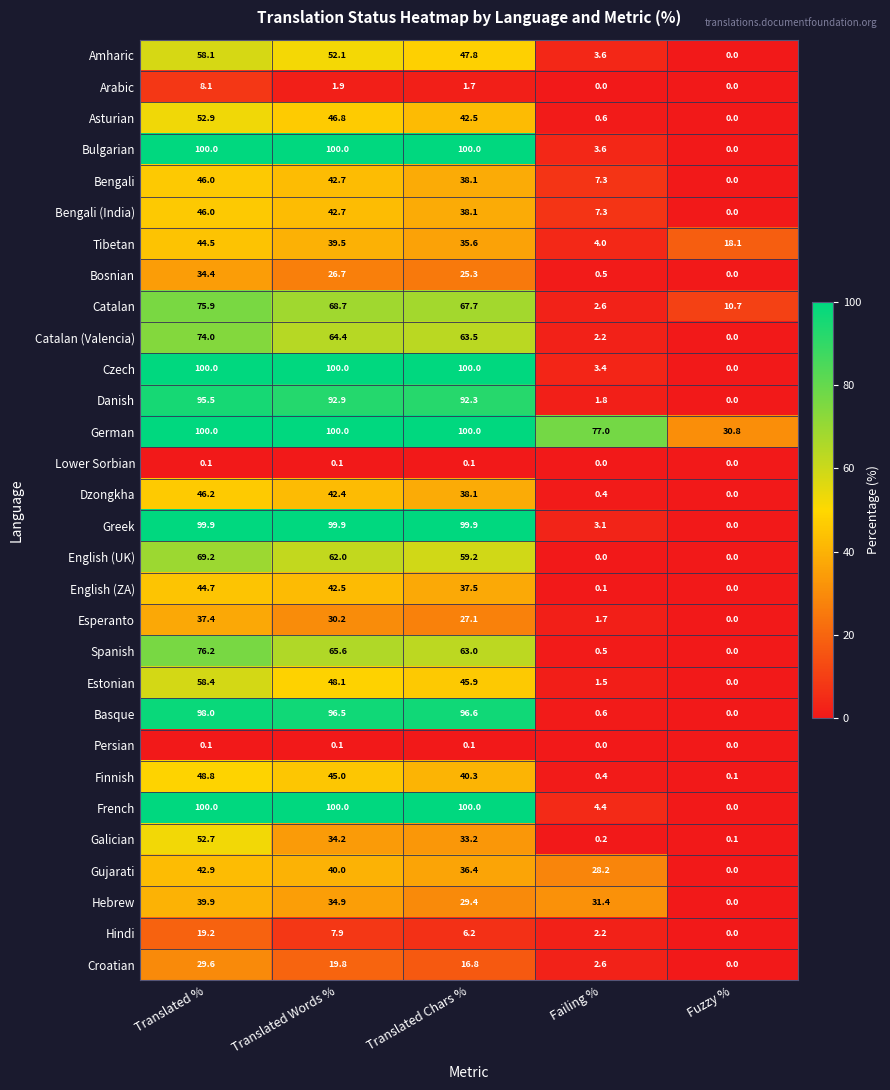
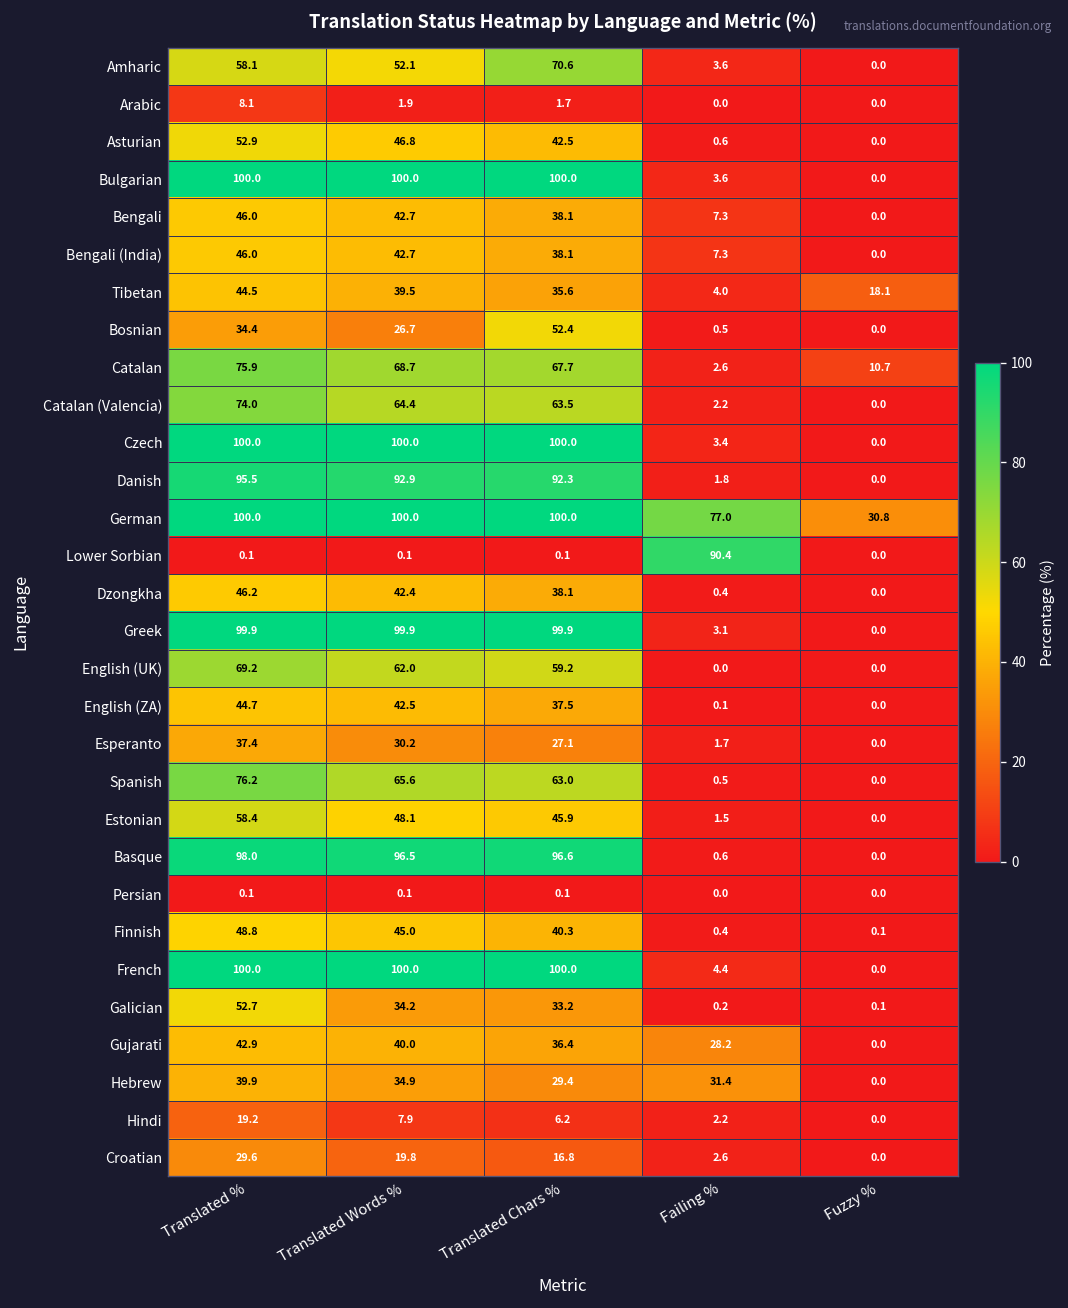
Amharic, Translated Chars %: 47.8 -> 70.6
Bosnian, Translated Chars %: 25.3 -> 52.4
Lower Sorbian, Failing %: 0.0 -> 90.4
